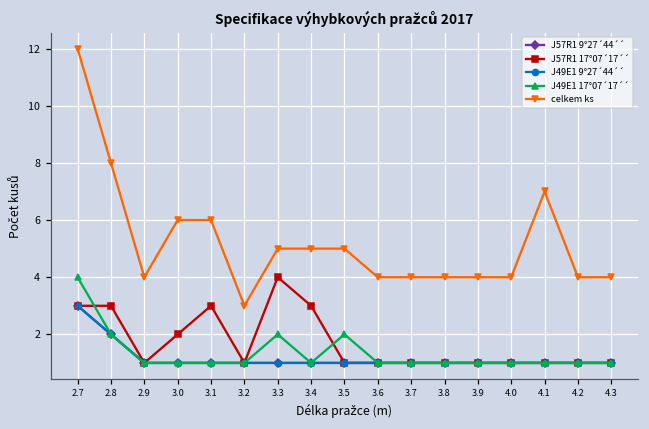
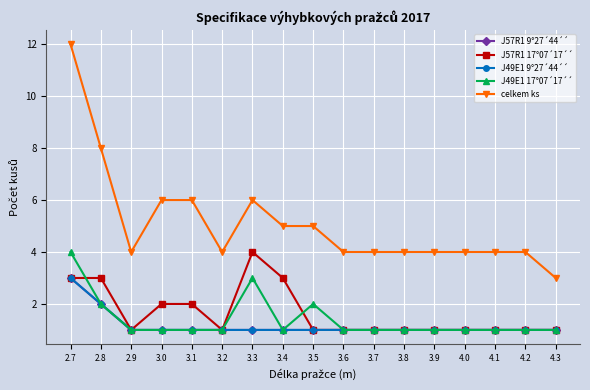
J57R1 17°07´17´´, 3.1: 3 -> 2
celkem ks, 3.2: 3 -> 4
J49E1 17°07´17´´, 3.3: 2 -> 3
celkem ks, 3.3: 5 -> 6
celkem ks, 4.1: 7 -> 4
celkem ks, 4.3: 4 -> 3
